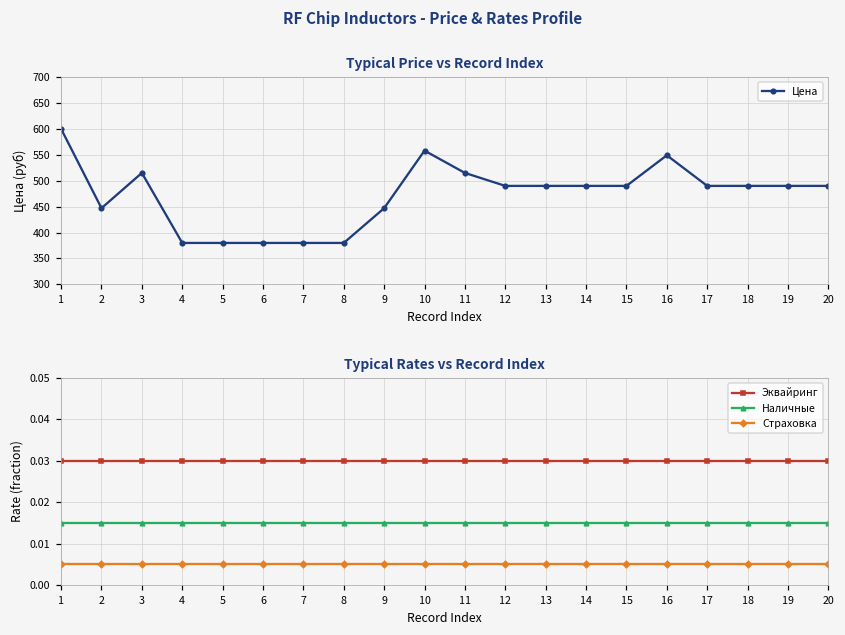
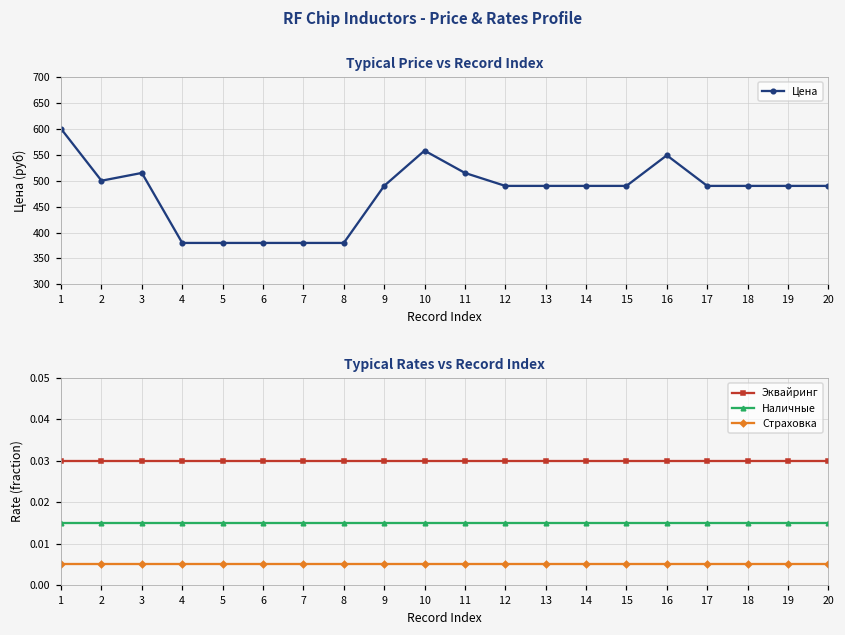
Typical Price vs Record Index, 2: 450 -> 500
Typical Price vs Record Index, 9: 450 -> 490
